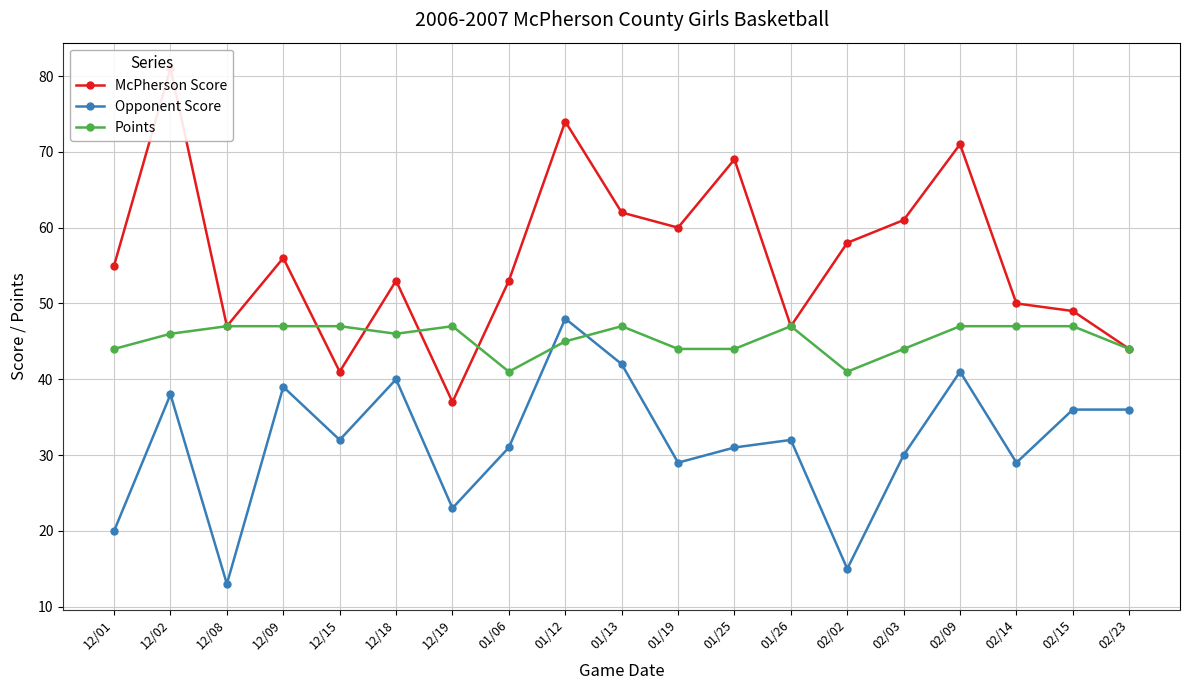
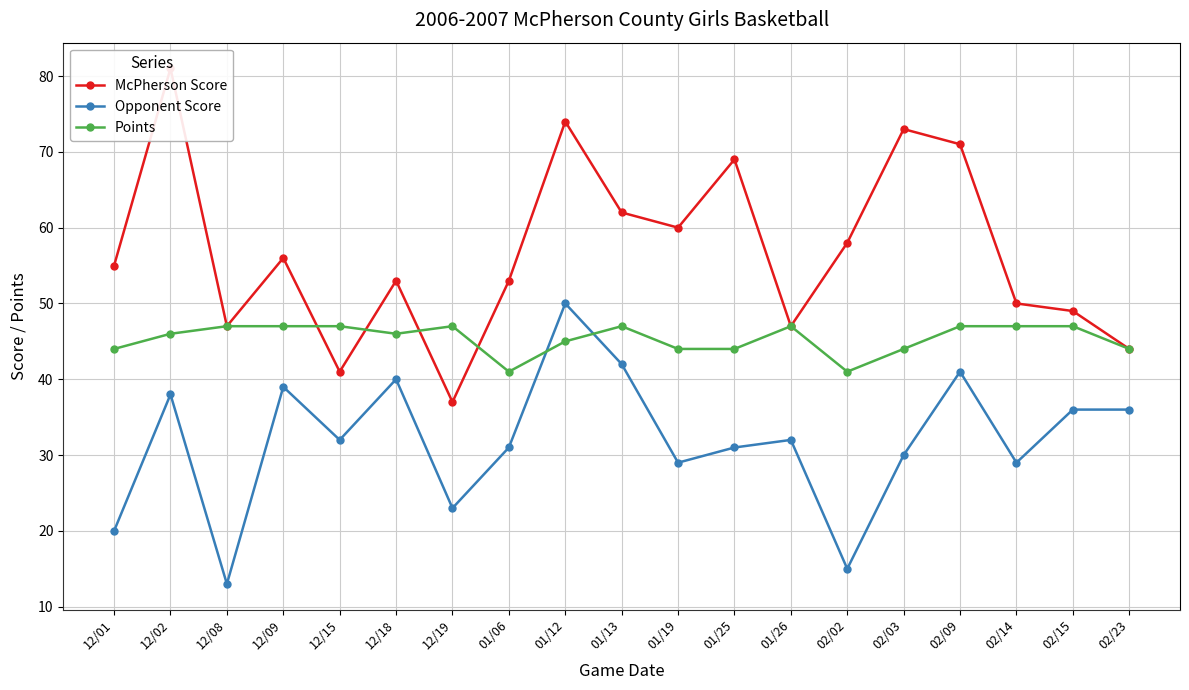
Opponent Score, 01/12: 48 -> 50
McPherson Score, 02/03: 61 -> 73
